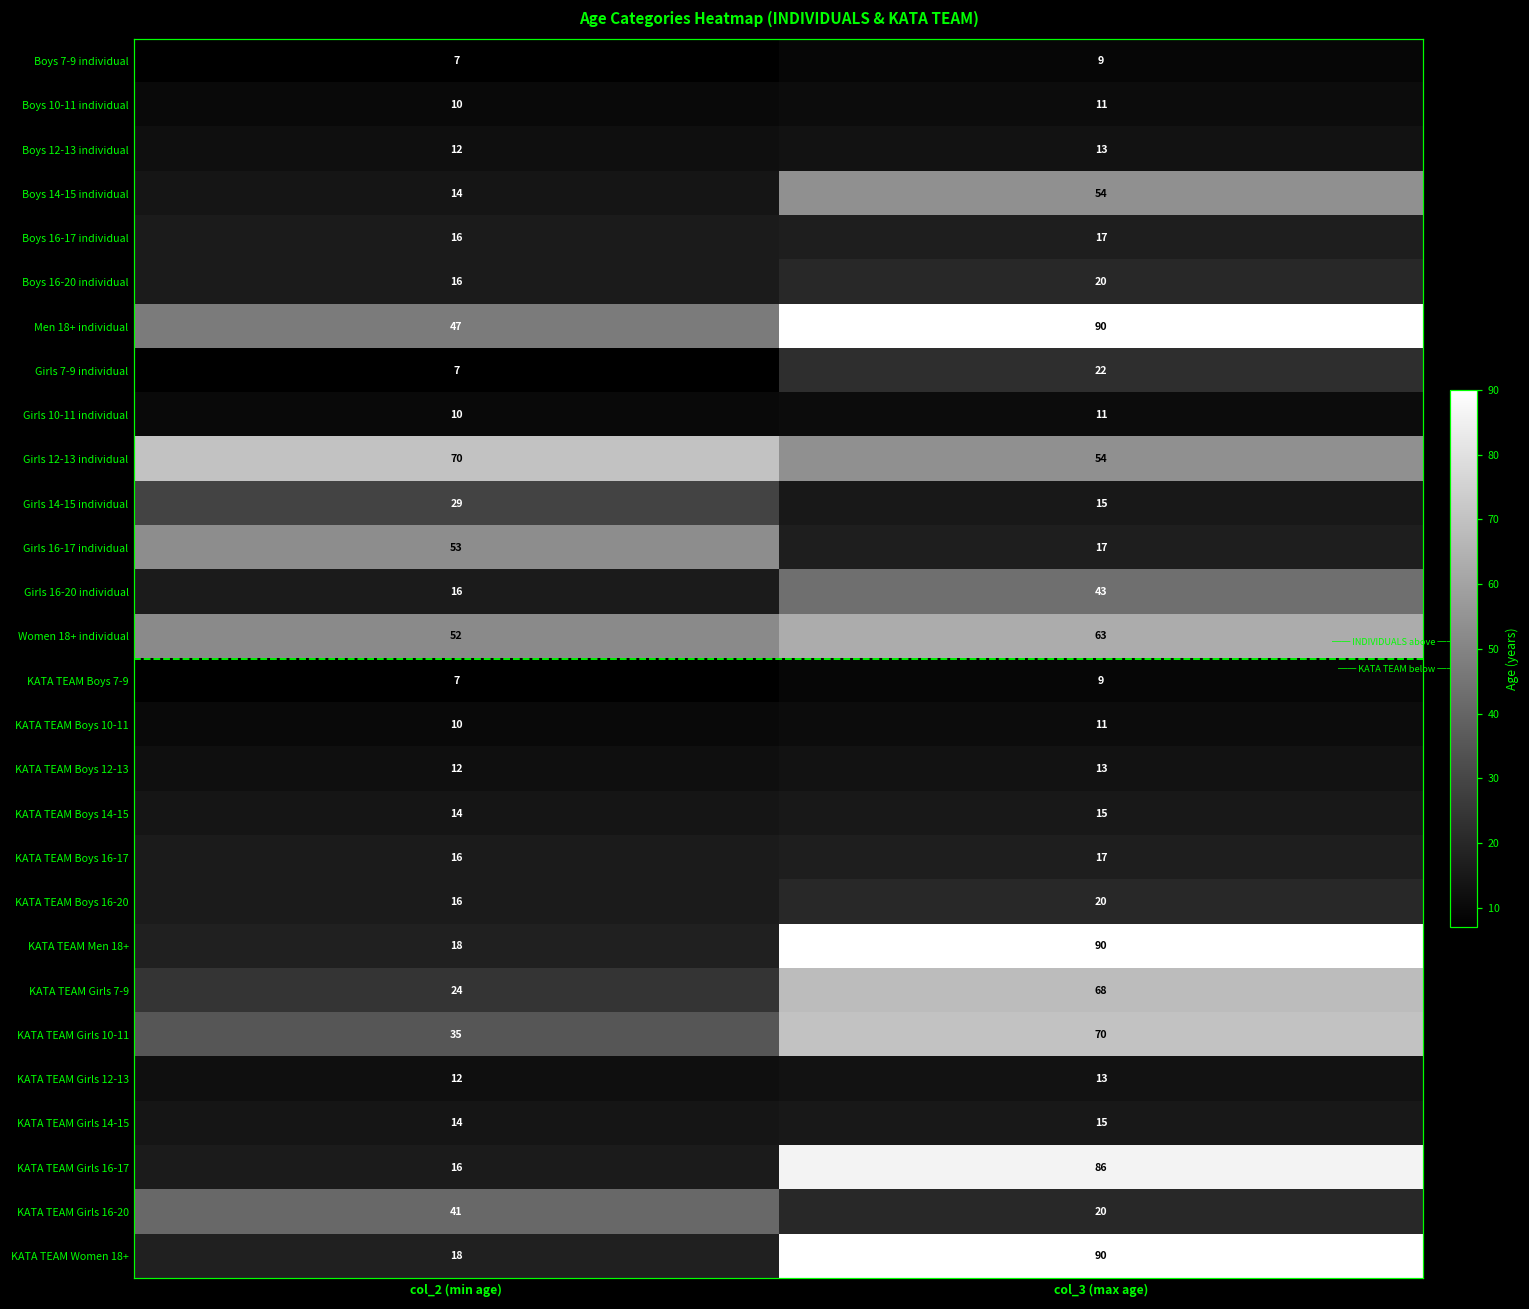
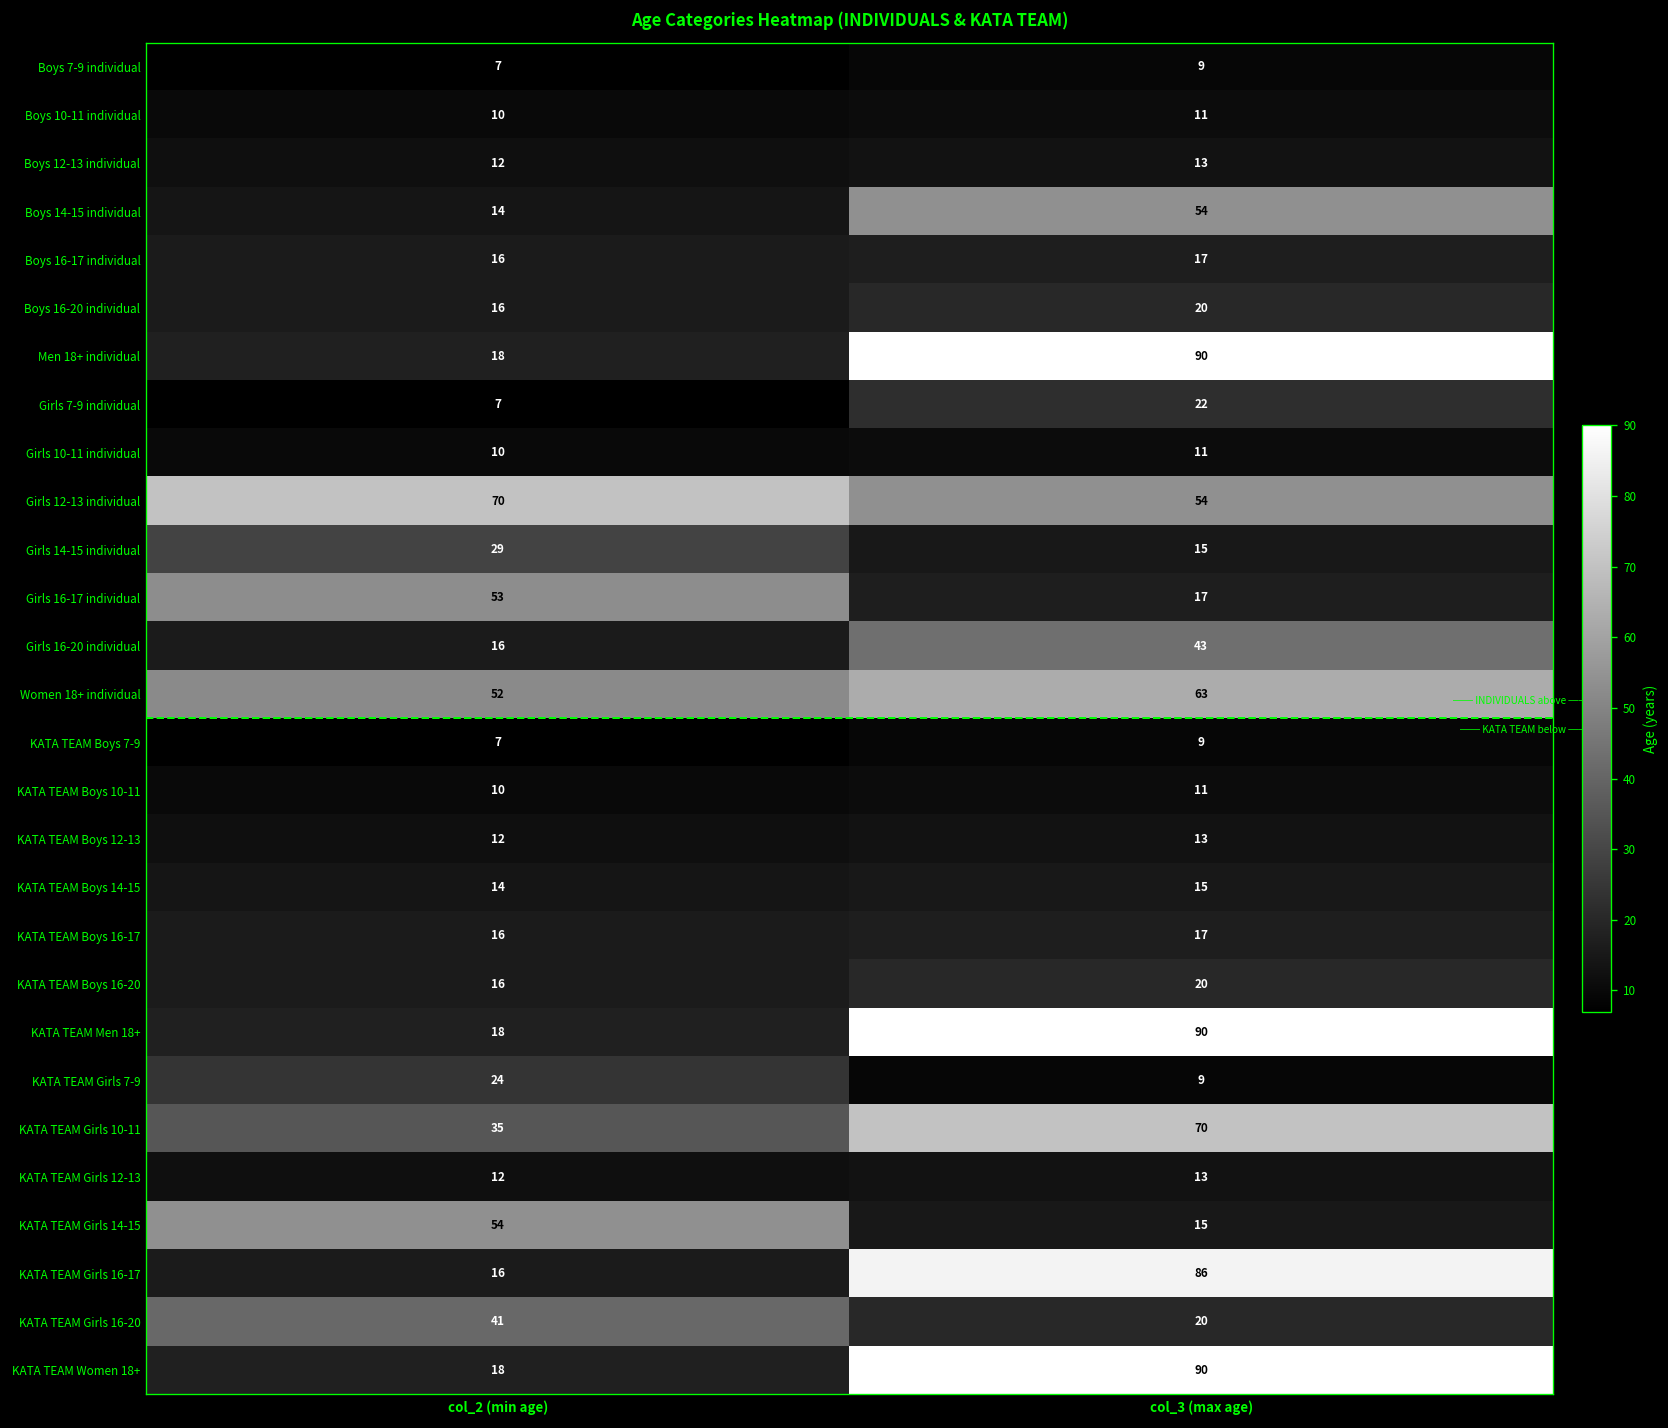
Men 18+ individual, col_2 (min age): 47 -> 18
KATA TEAM Girls 7-9, col_3 (max age): 68 -> 9
KATA TEAM Girls 14-15, col_2 (min age): 14 -> 54
